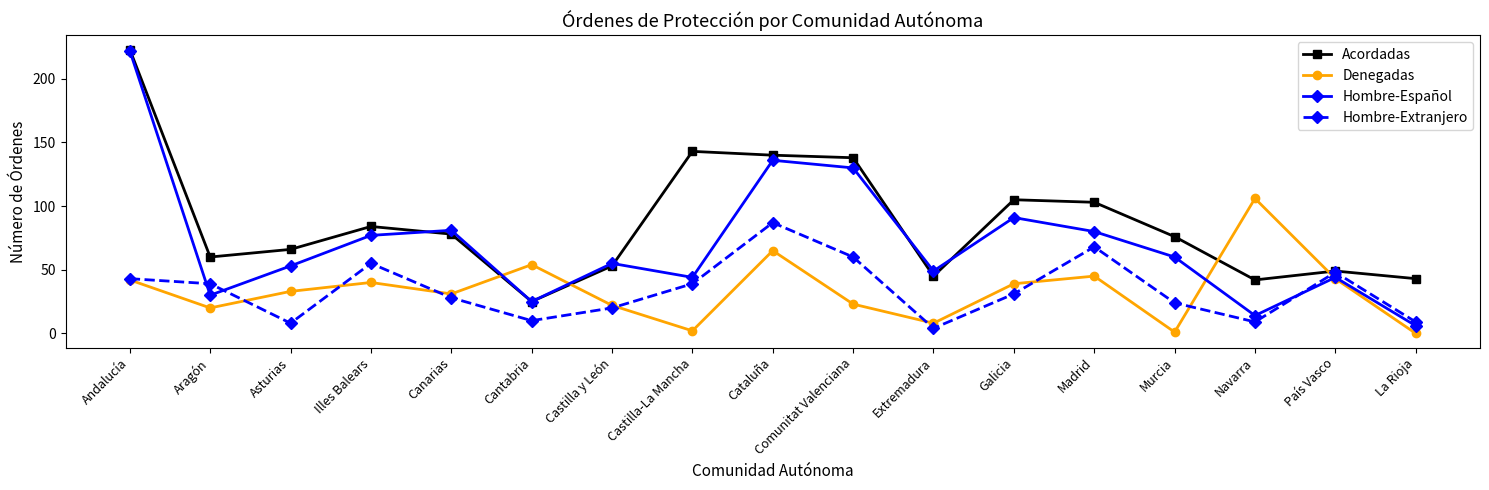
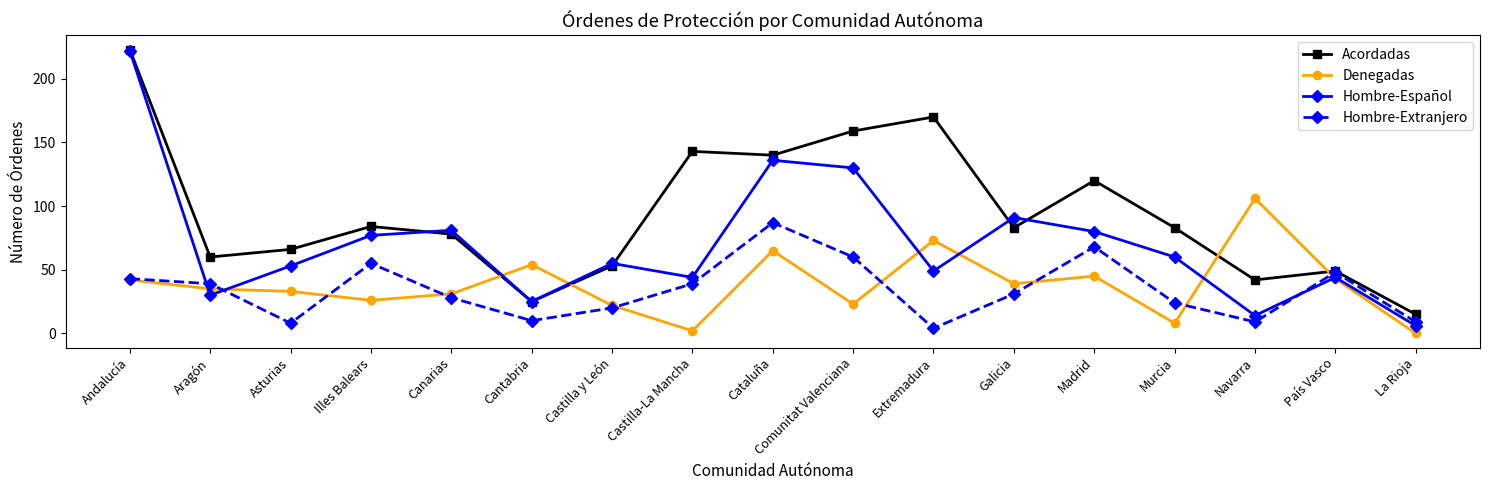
Denegadas, Aragón: 20 -> 35
Denegadas, Illes Balears: 40 -> 26
Acordadas, Comunitat Valenciana: 138 -> 159
Acordadas, Extremadura: 45 -> 170
Denegadas, Extremadura: 8 -> 73
Acordadas, Galicia: 105 -> 83
Acordadas, Madrid: 103 -> 120
Acordadas, Murcia: 76 -> 83
Denegadas, Murcia: 1 -> 8
Acordadas, La Rioja: 43 -> 15
